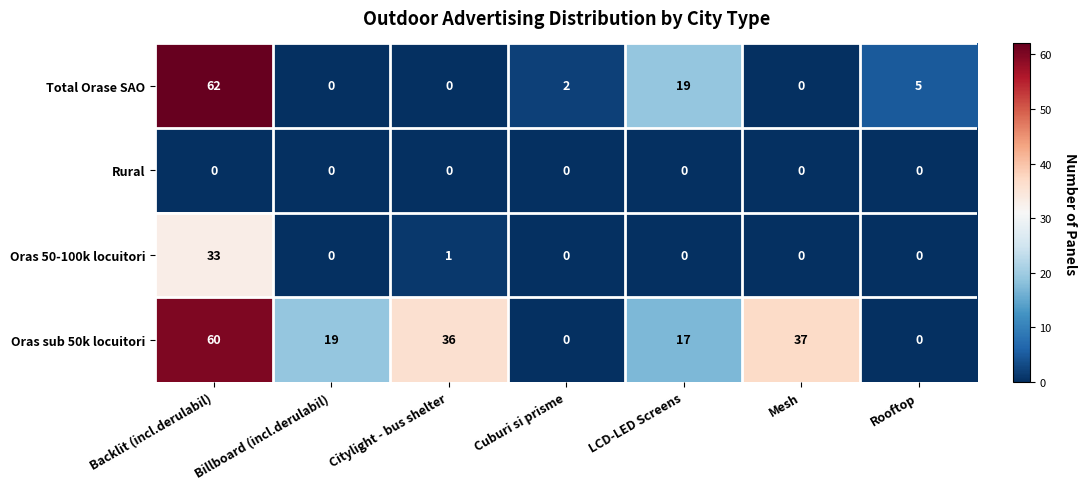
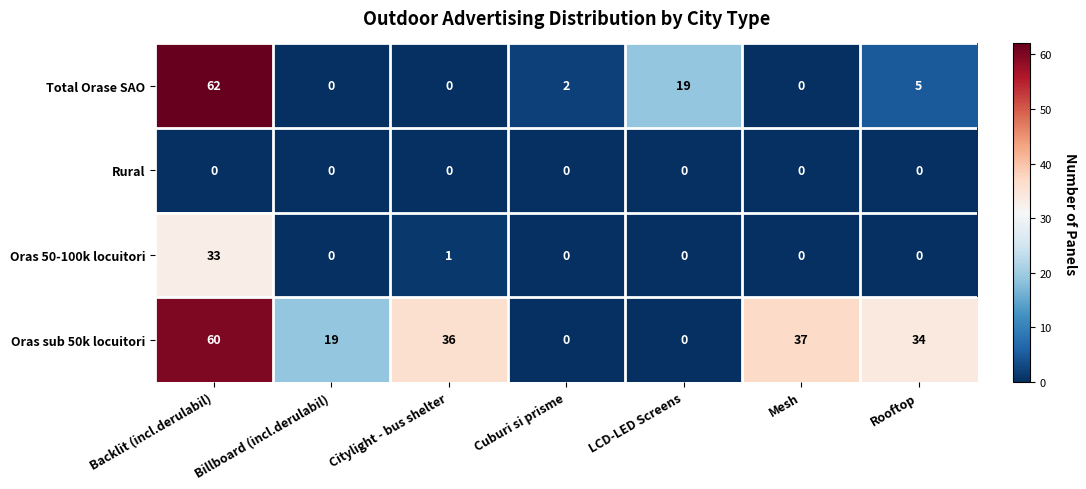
Oras sub 50k locuitori, LCD-LED Screens: 17 -> 0
Oras sub 50k locuitori, Rooftop: 0 -> 34
